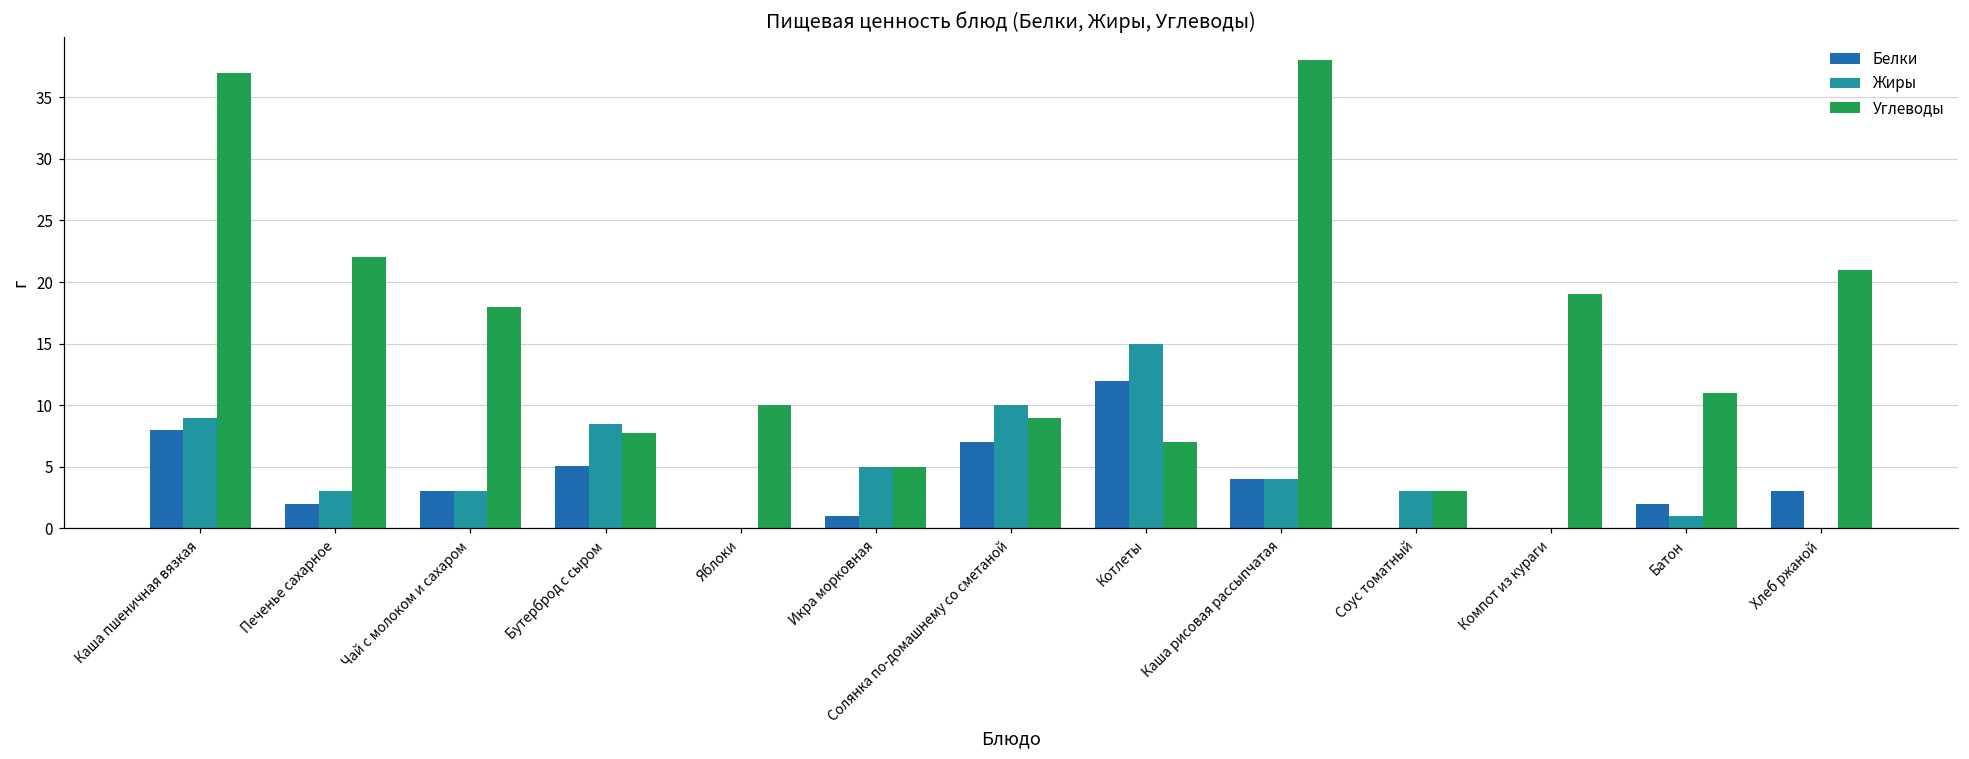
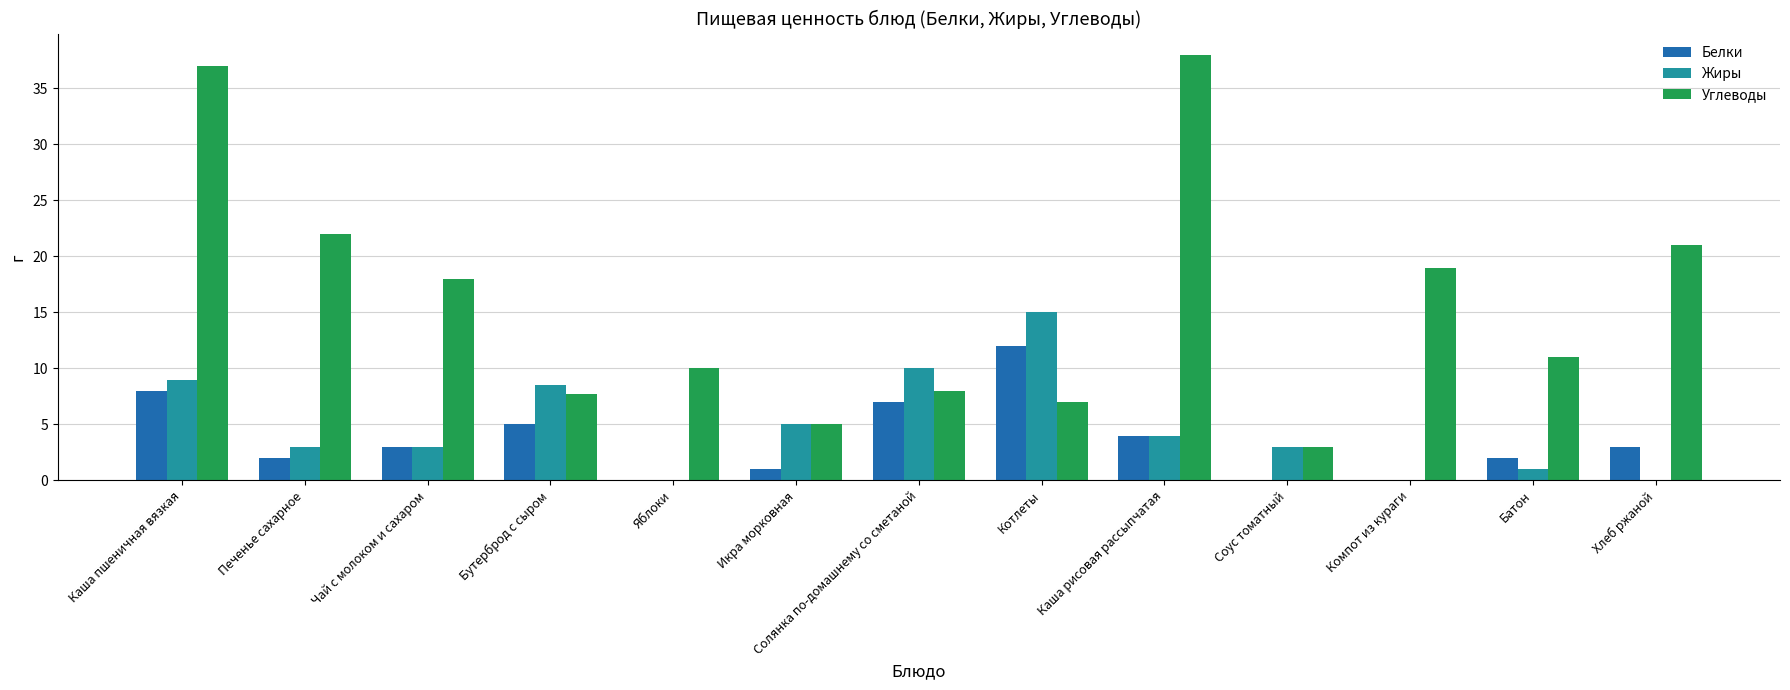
Углеводы, Солянка по-домашнему со сметаной: 9 -> 8
